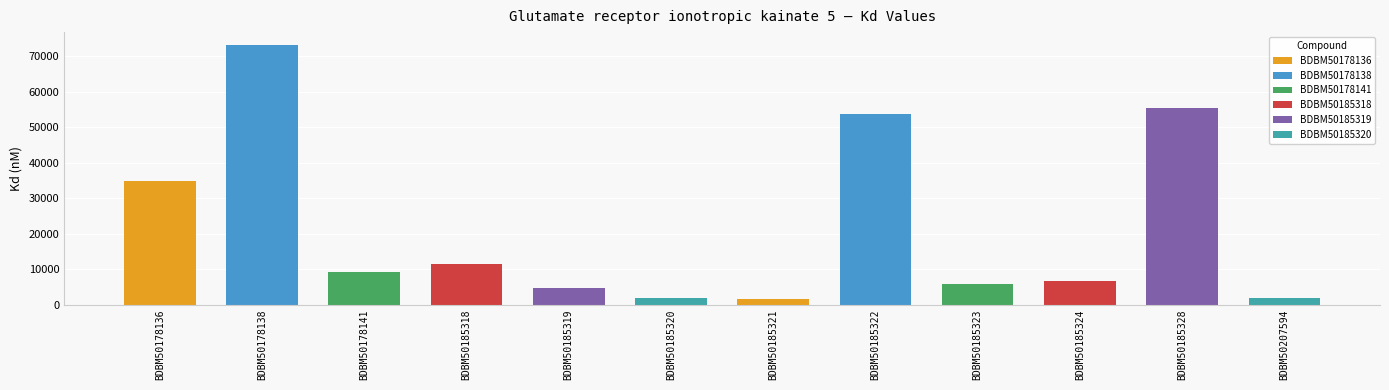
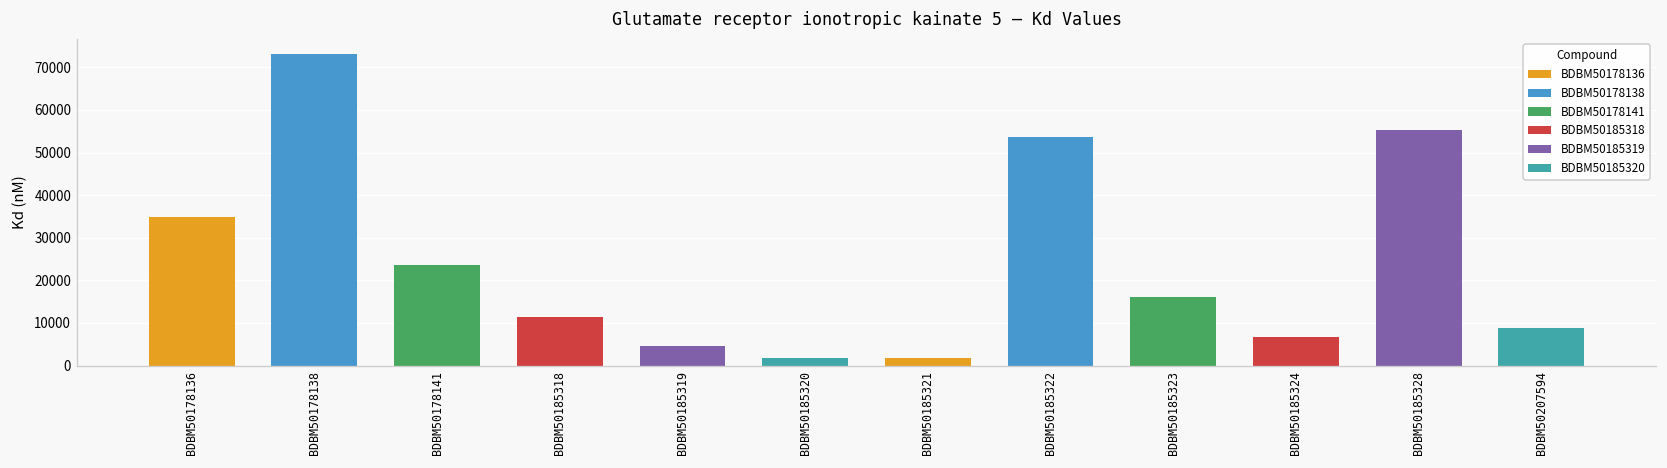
BDBM50178141: 9000 -> 24000
BDBM50185323: 6000 -> 16000
BDBM50207594: 2000 -> 9000
